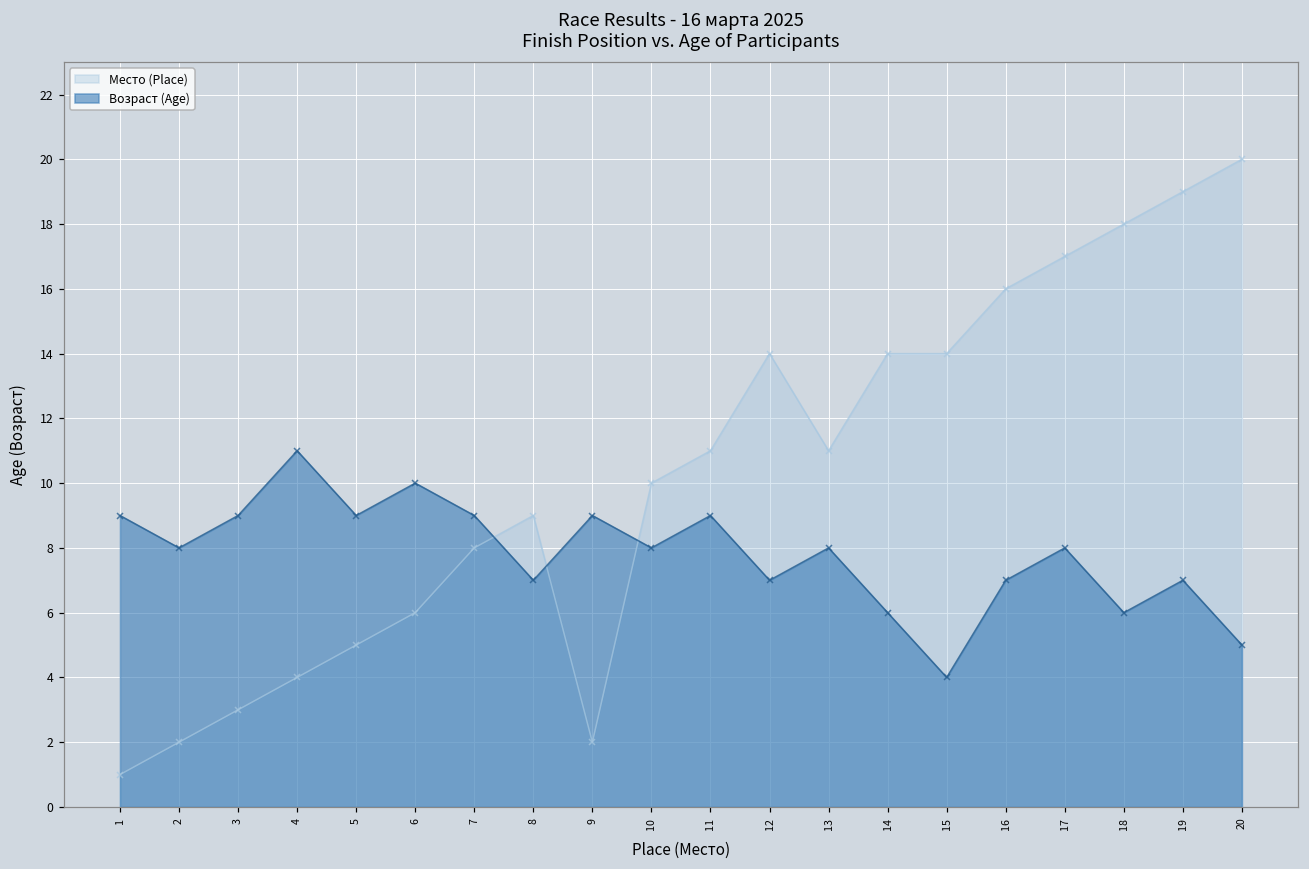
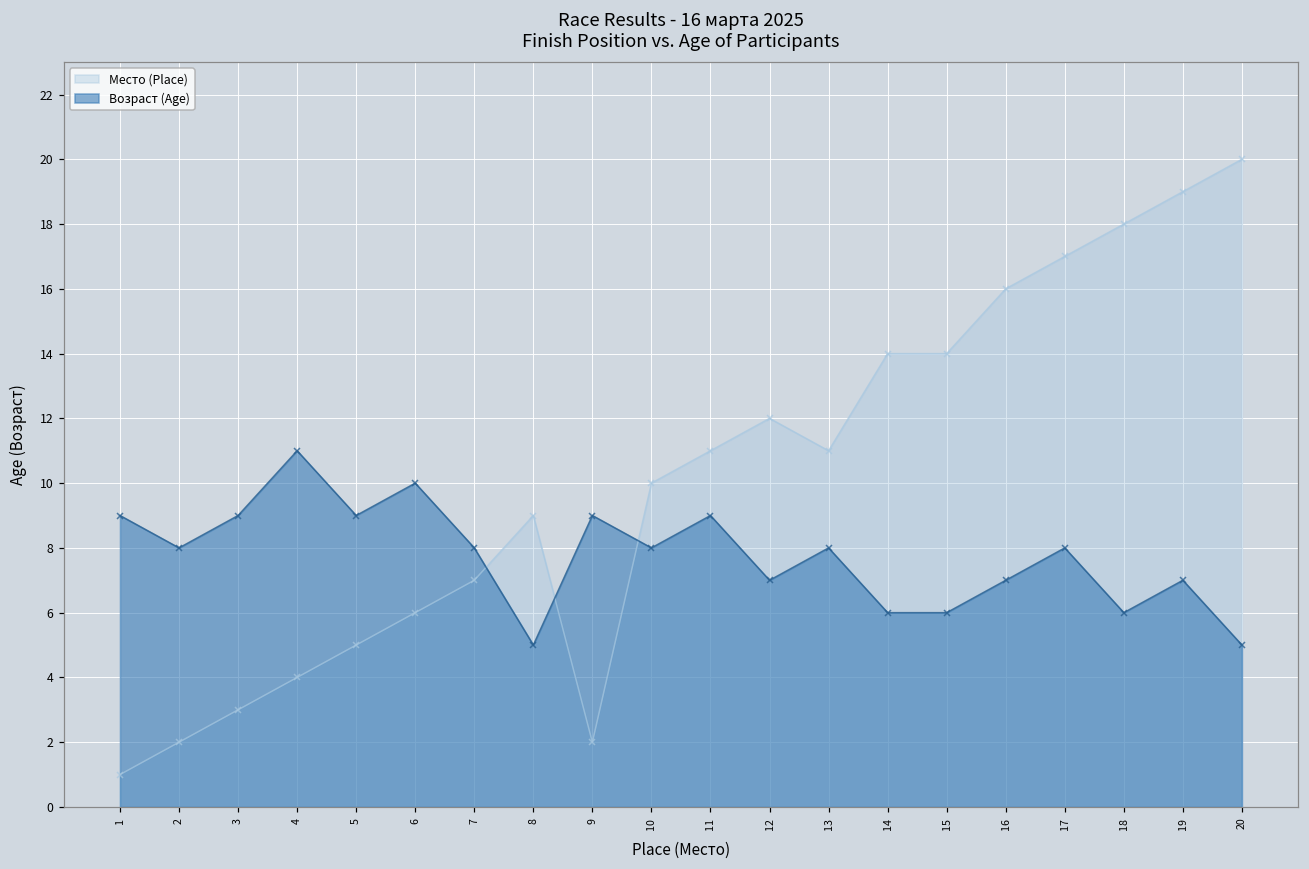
Место (Place), 7: 8 -> 7
Возраст (Age), 7: 9 -> 8
Возраст (Age), 8: 7 -> 5
Место (Place), 12: 14 -> 12
Возраст (Age), 15: 4 -> 6
